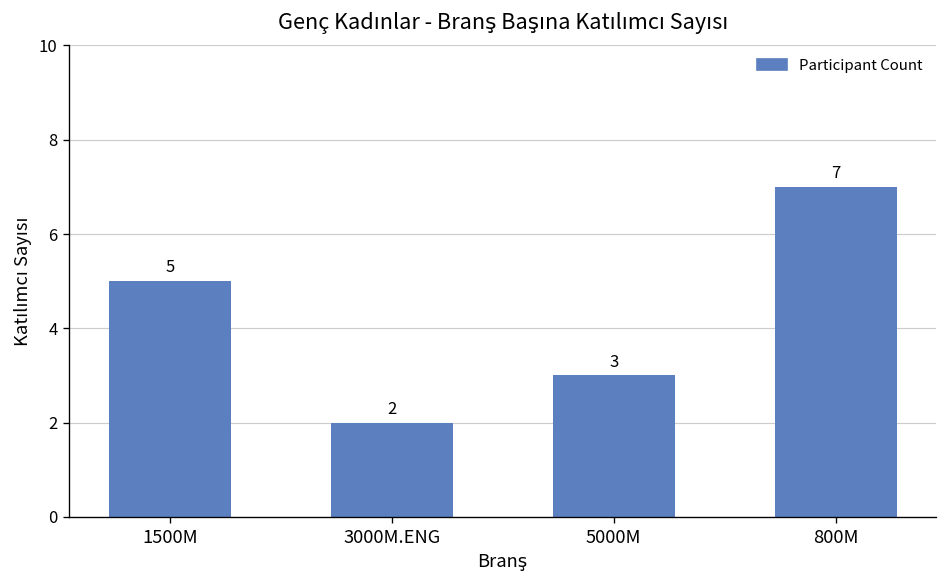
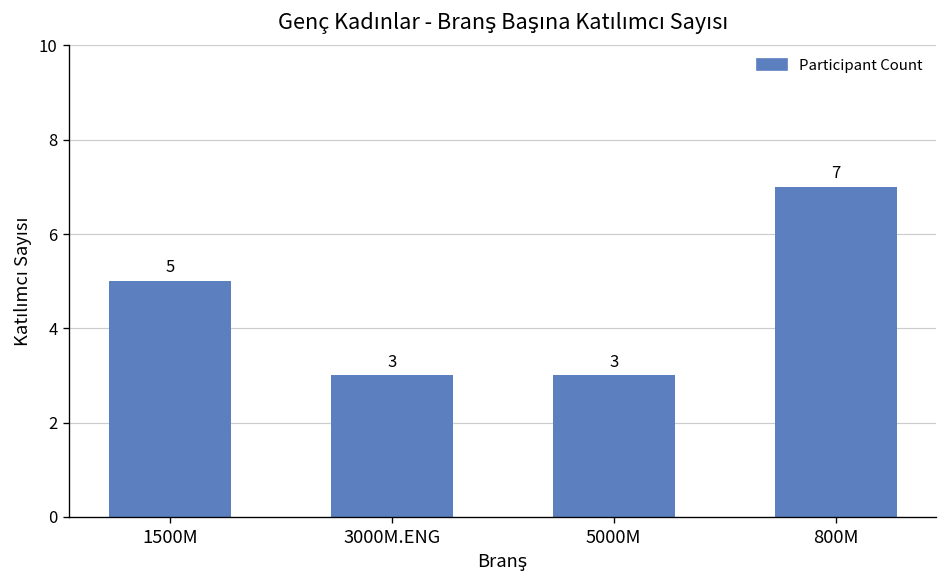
3000M.ENG: 2 -> 3
